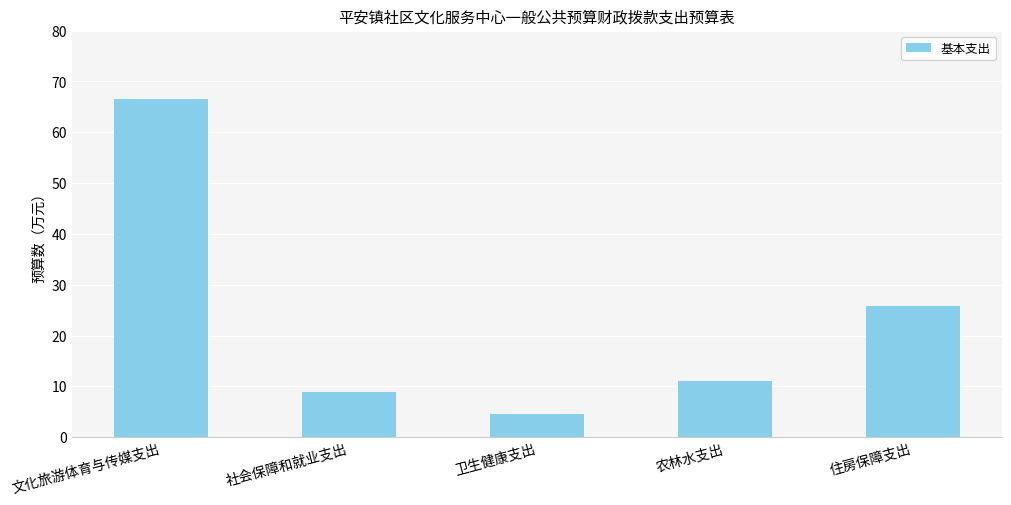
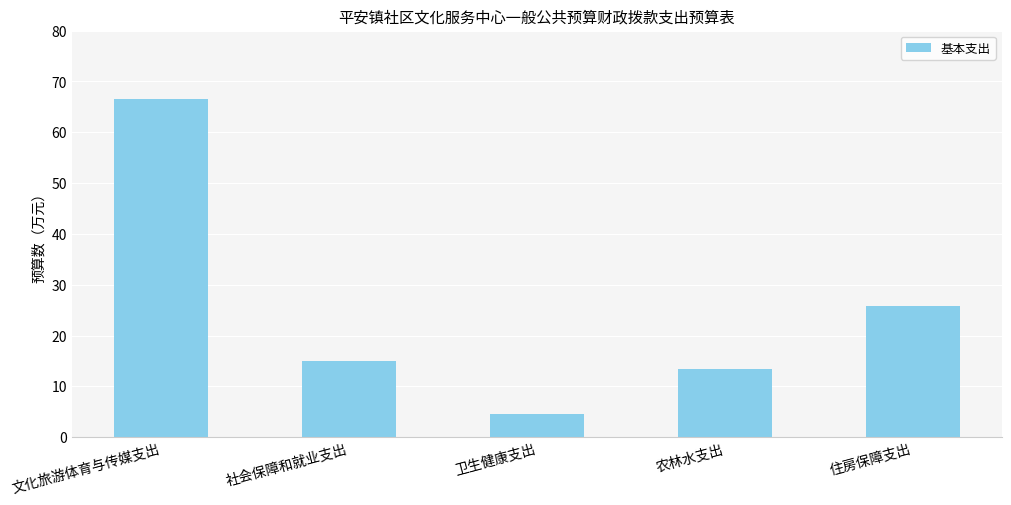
社会保障和就业支出: 9 -> 15
农林水支出: 11 -> 13
